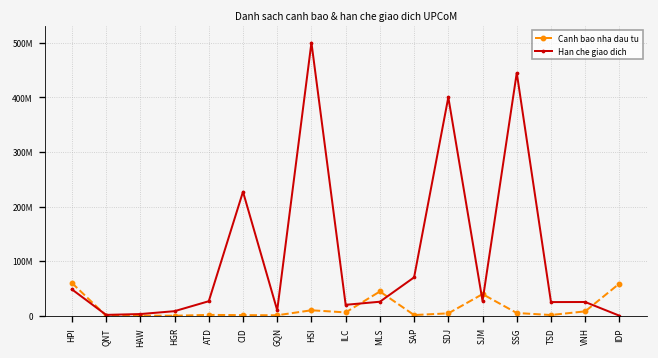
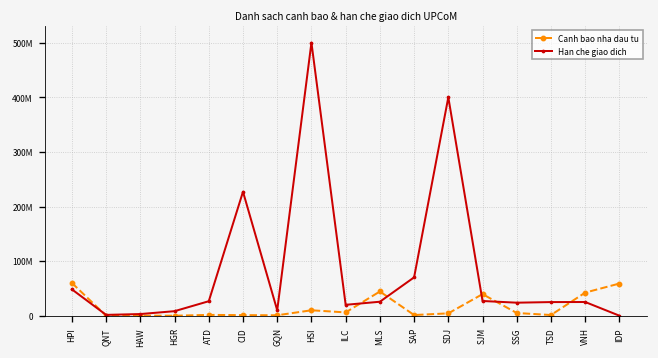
Han che giao dich, SSG: 440000000 -> 20000000
Canh bao nha dau tu, VNH: 10000000 -> 40000000
